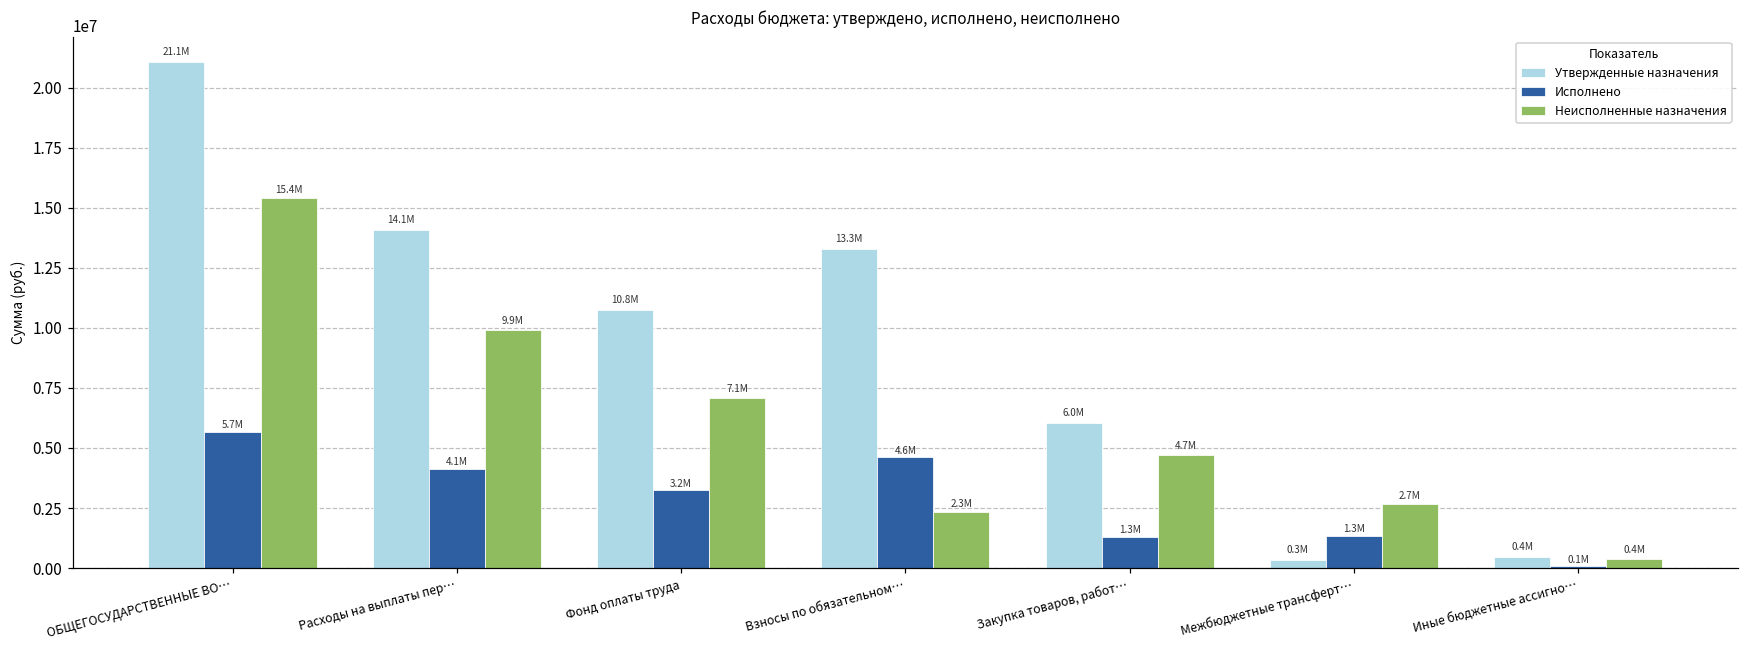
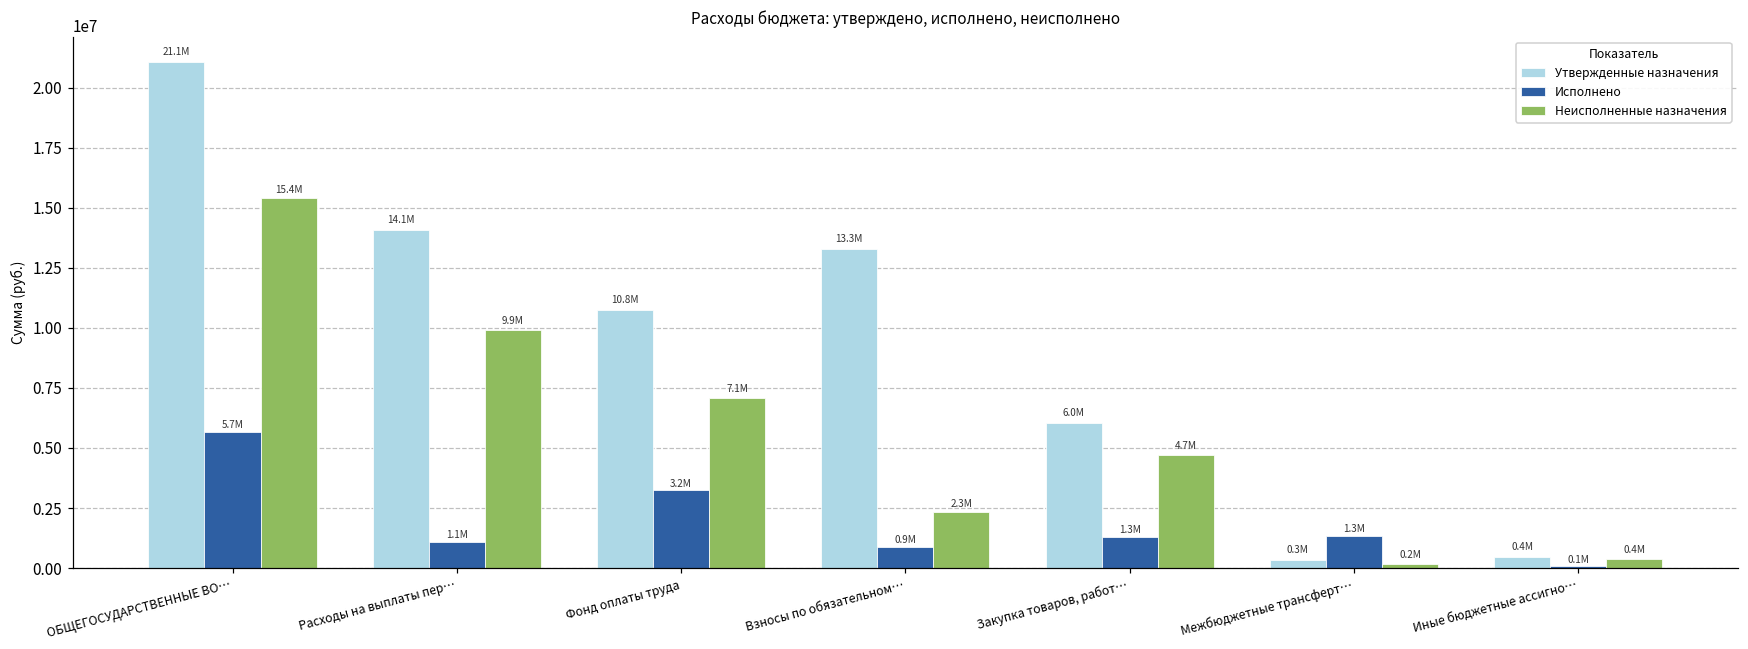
Исполнено, Расходы на выплаты пер…: 4.1M -> 1.1M
Исполнено, Взносы по обязательном…: 4.6M -> 0.9M
Неисполненные назначения, Межбюджетные трансферт…: 2.7M -> 0.2M
